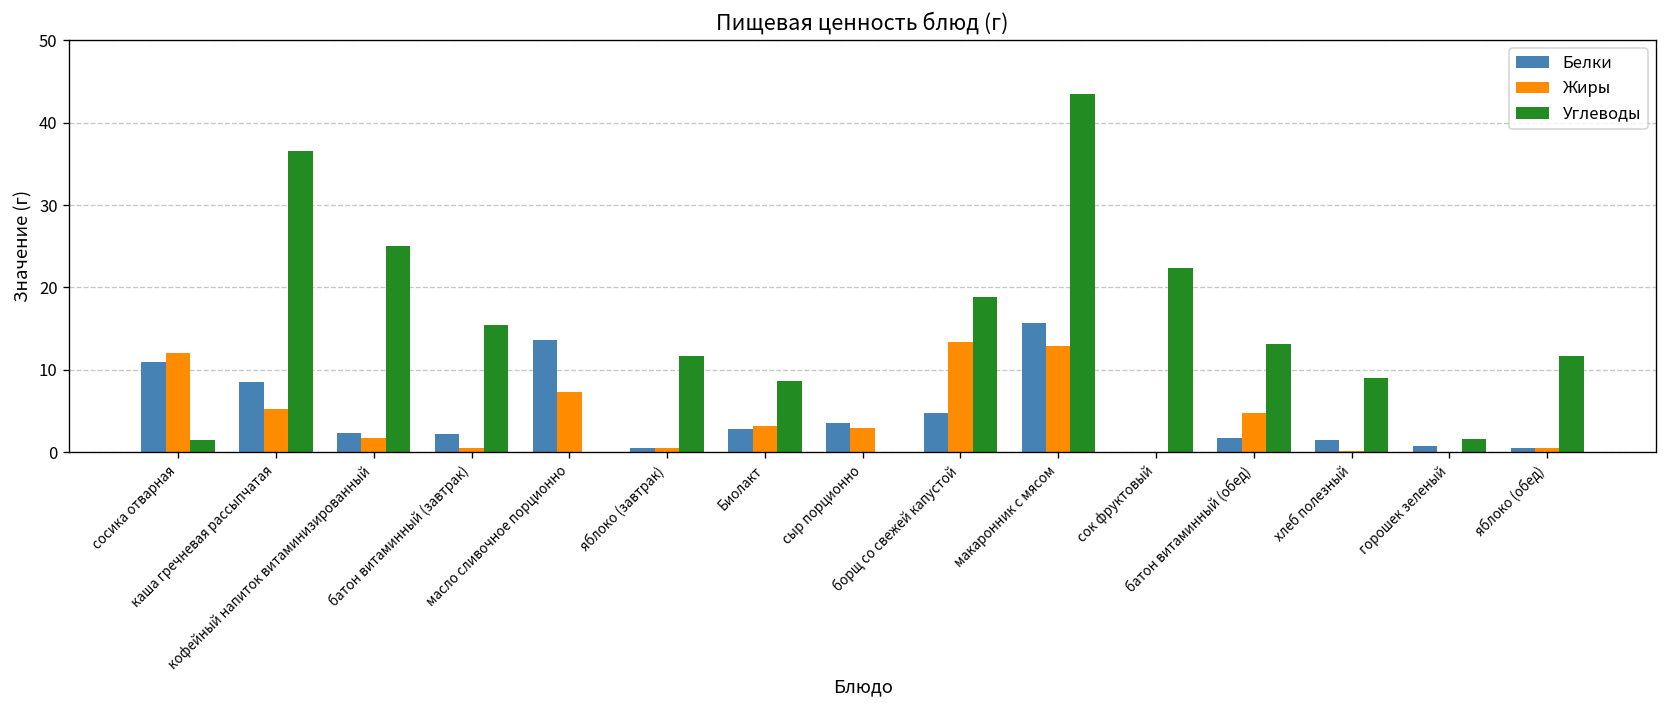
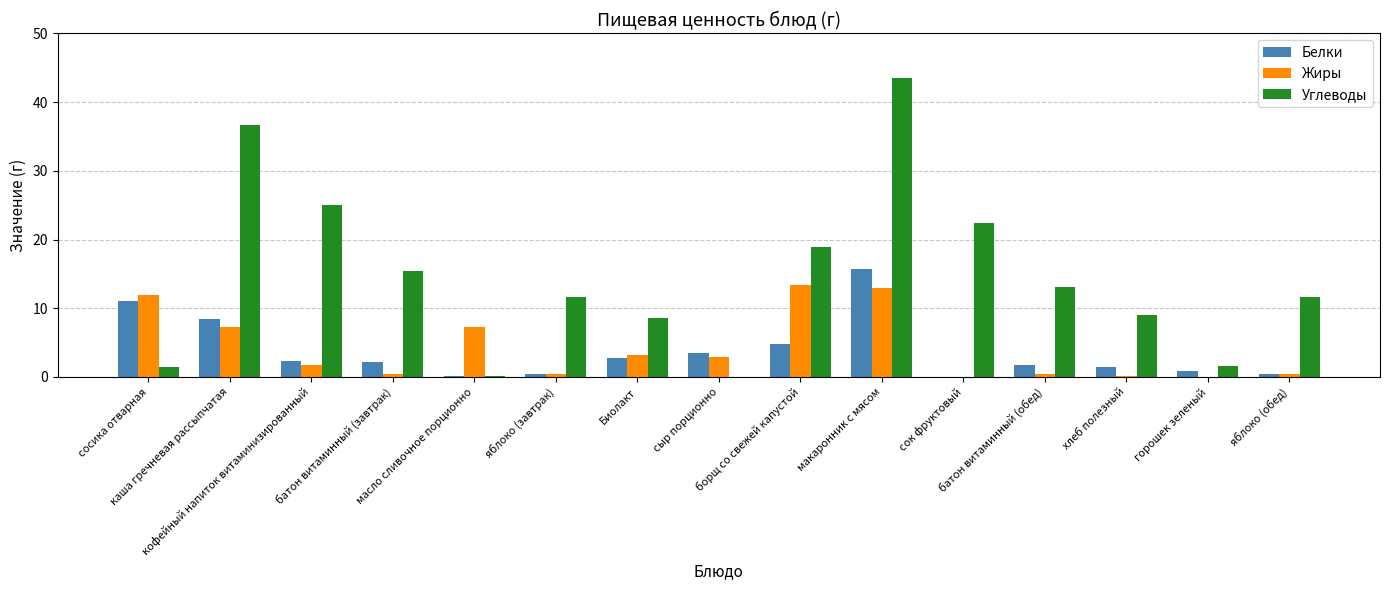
Жиры, каша гречневая рассыпчатая: 5 -> 7
Белки, масло сливочное порционно: 14 -> 0
Жиры, батон витаминный (обед): 5 -> 1
